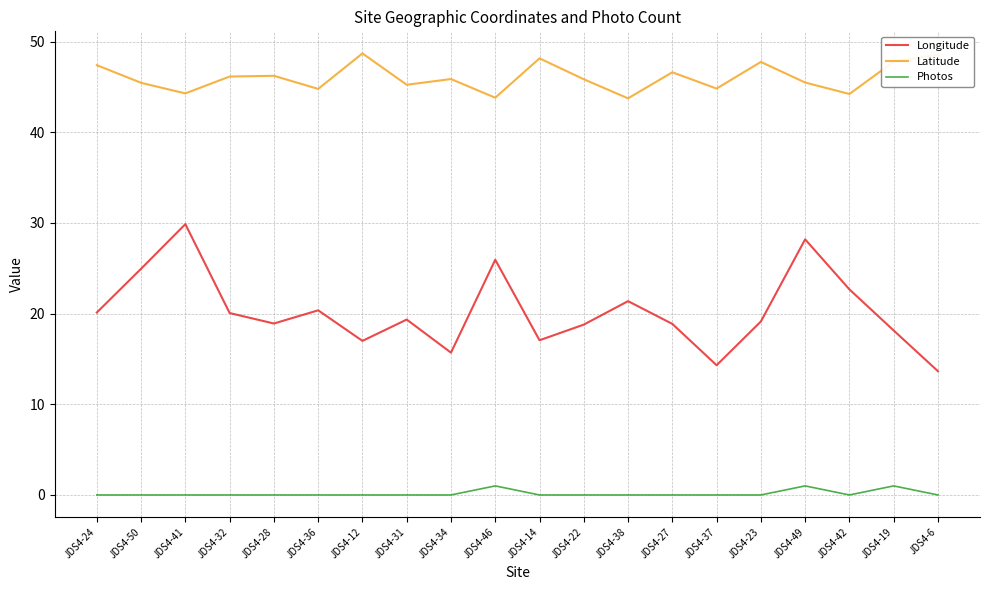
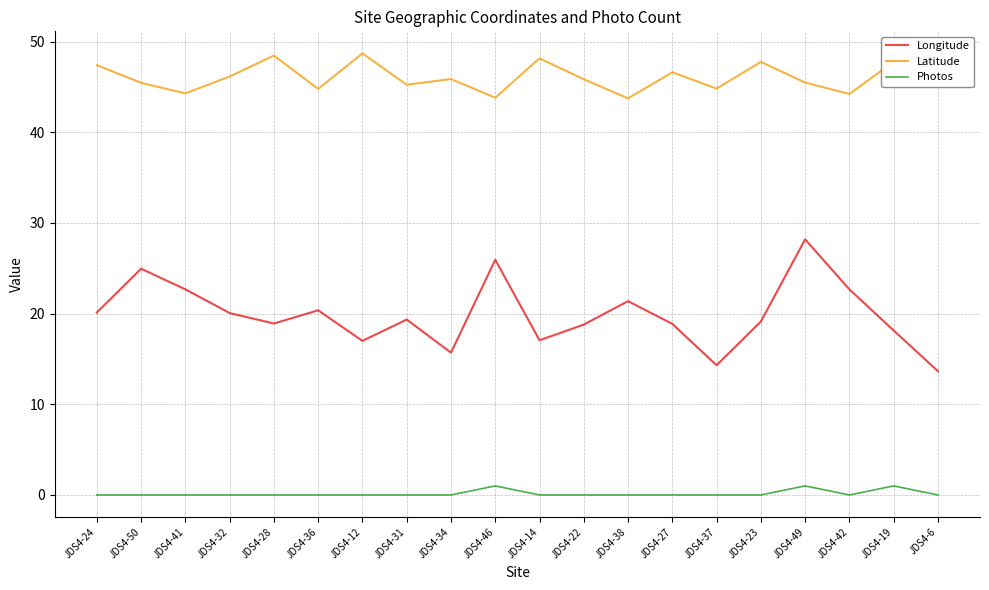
Longitude, JDS4-41: 30 -> 23
Latitude, JDS4-28: 46 -> 48
